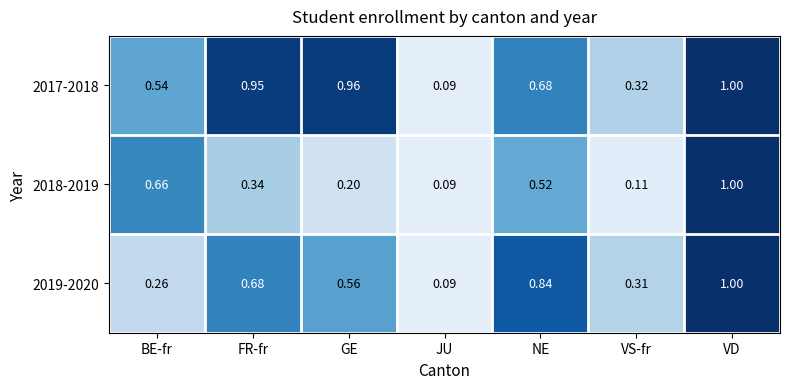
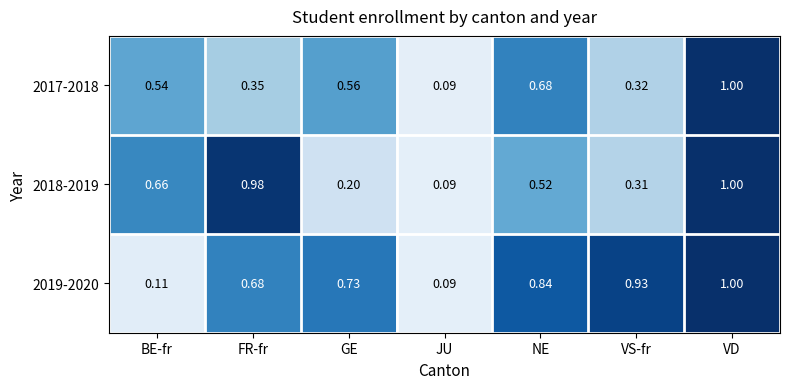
2017-2018, FR-fr: 0.95 -> 0.35
2017-2018, GE: 0.96 -> 0.56
2018-2019, FR-fr: 0.34 -> 0.98
2018-2019, VS-fr: 0.11 -> 0.31
2019-2020, BE-fr: 0.26 -> 0.11
2019-2020, GE: 0.56 -> 0.73
2019-2020, VS-fr: 0.31 -> 0.93
